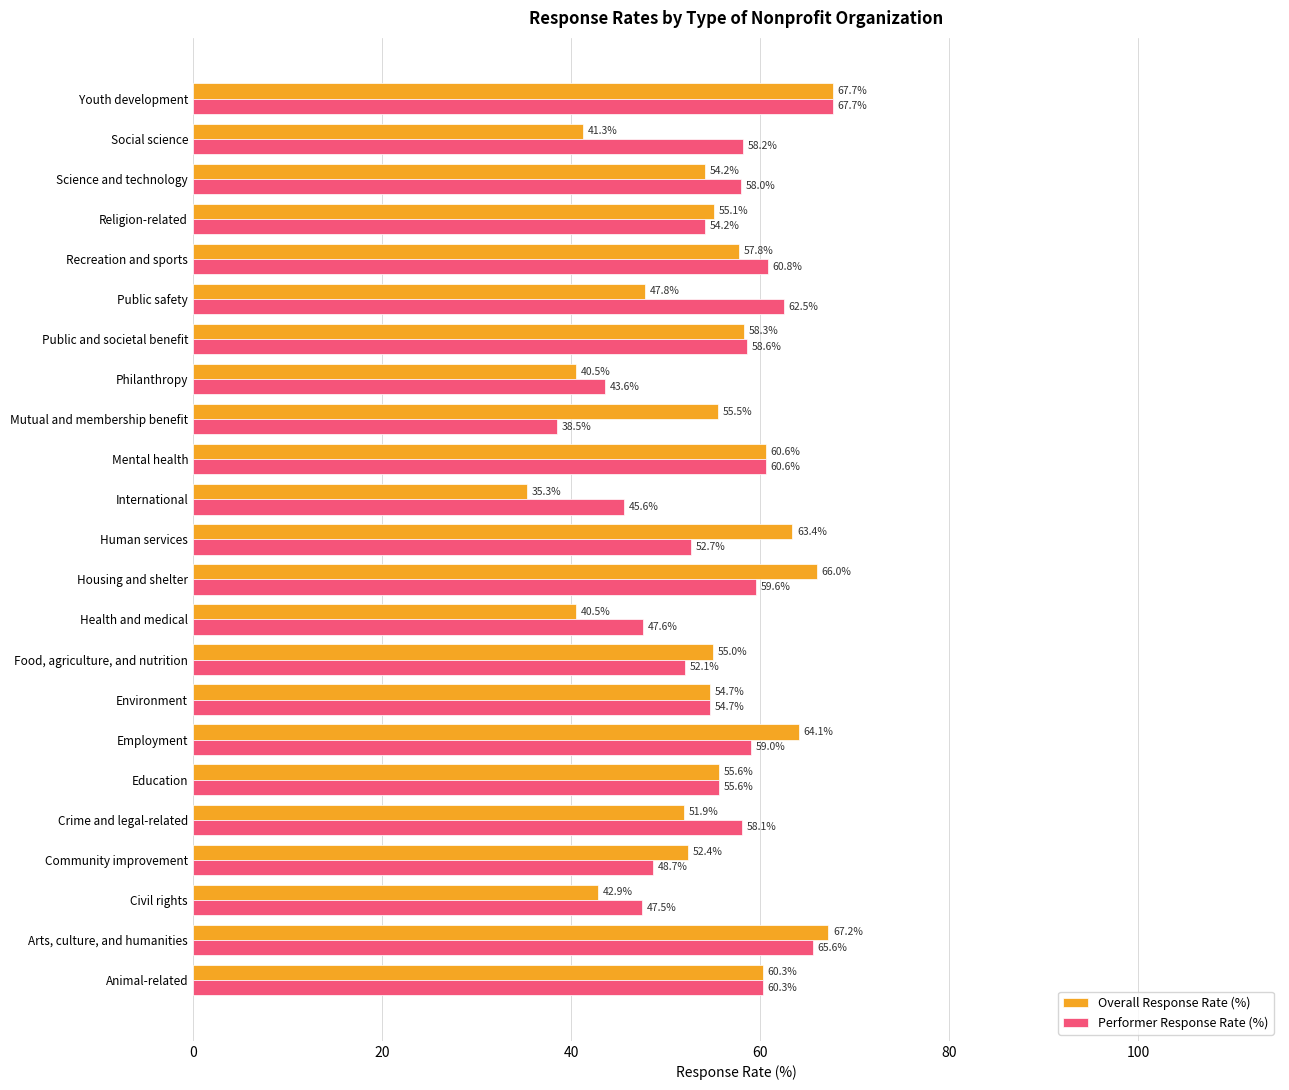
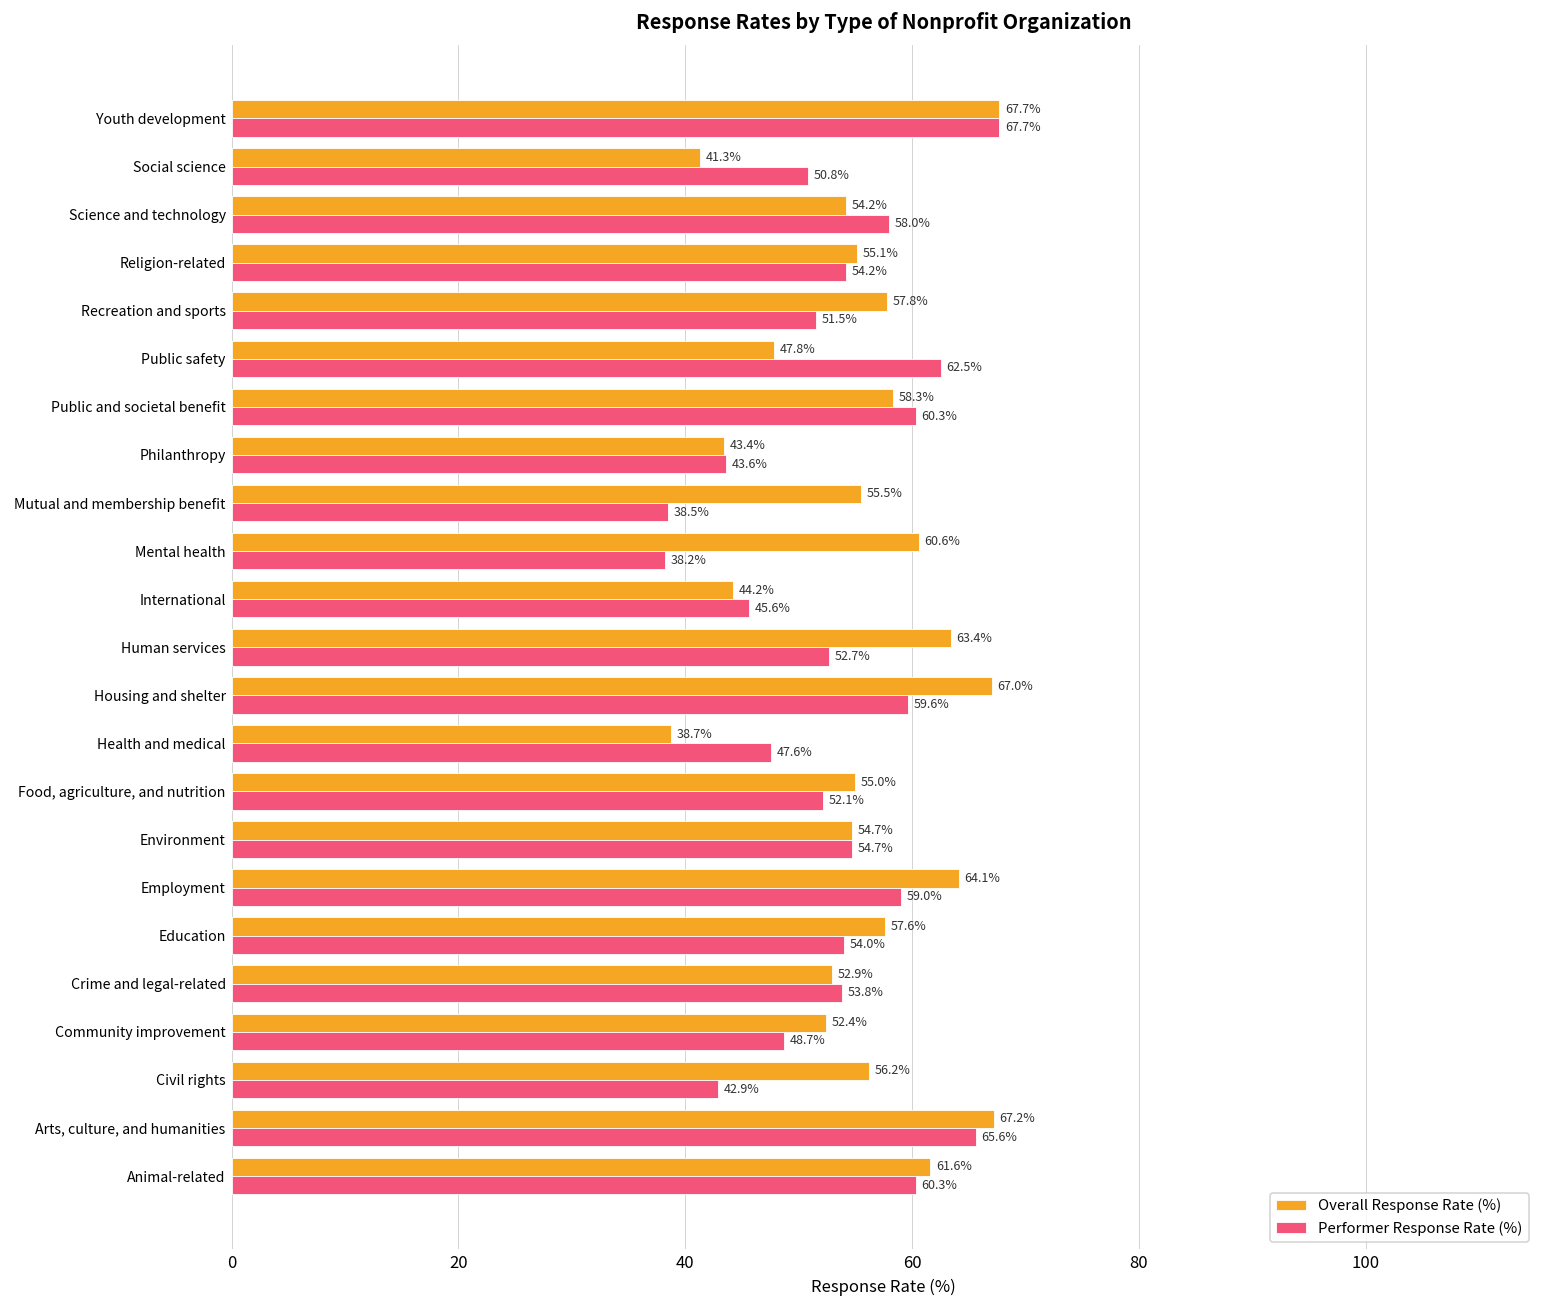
Performer Response Rate (%), Social science: 58.2% -> 50.8%
Performer Response Rate (%), Recreation and sports: 60.8% -> 51.5%
Performer Response Rate (%), Public and societal benefit: 58.6% -> 60.3%
Overall Response Rate (%), Philanthropy: 40.5% -> 43.4%
Performer Response Rate (%), Mental health: 60.6% -> 38.2%
Overall Response Rate (%), International: 35.3% -> 44.2%
Overall Response Rate (%), Housing and shelter: 66.0% -> 67.0%
Overall Response Rate (%), Health and medical: 40.5% -> 38.7%
Overall Response Rate (%), Education: 55.6% -> 57.6%
Performer Response Rate (%), Education: 55.6% -> 54.0%
Overall Response Rate (%), Crime and legal-related: 51.9% -> 52.9%
Performer Response Rate (%), Crime and legal-related: 58.1% -> 53.8%
Overall Response Rate (%), Civil rights: 42.9% -> 56.2%
Performer Response Rate (%), Civil rights: 47.5% -> 42.9%
Overall Response Rate (%), Animal-related: 60.3% -> 61.6%
